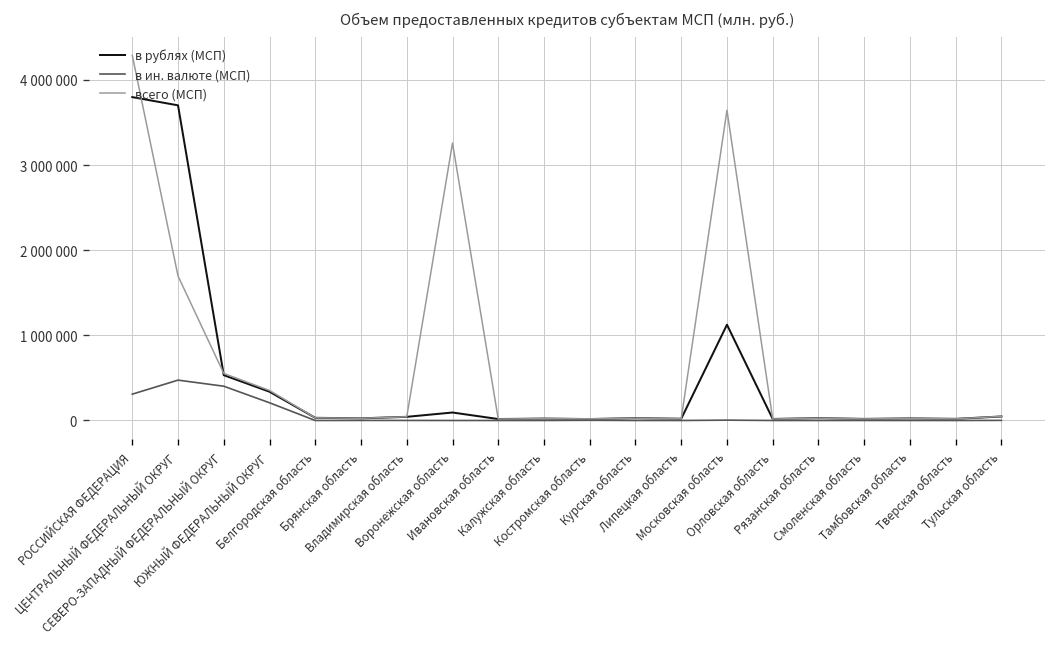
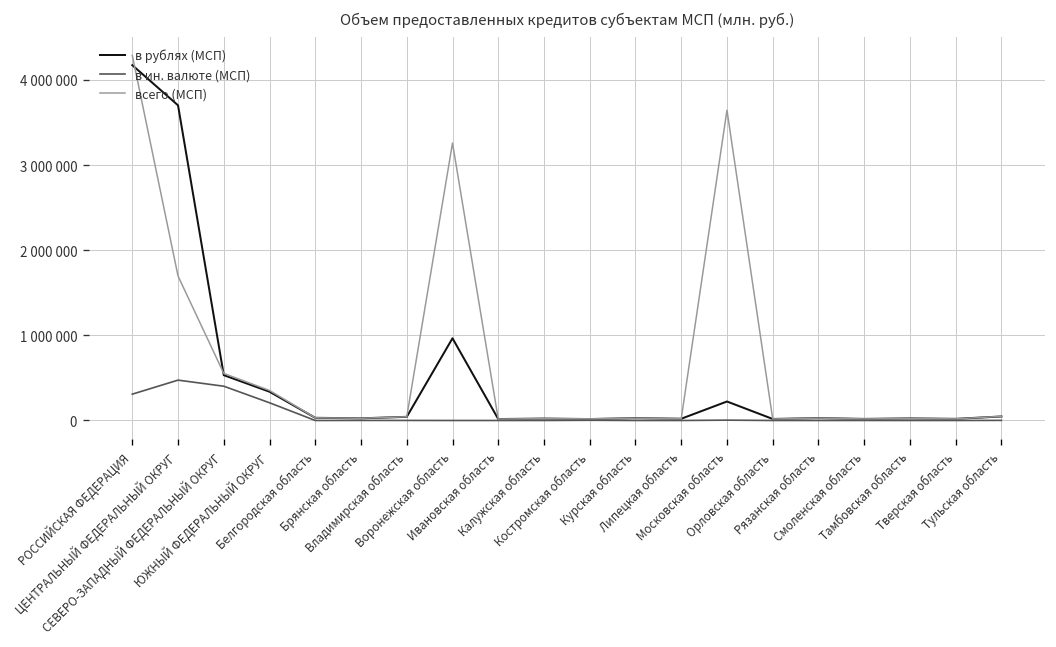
в рублях (МСП), РОССИЙСКАЯ ФЕДЕРАЦИЯ: 3800000 -> 4200000
в рублях (МСП), Воронежская область: 100000 -> 1000000
в рублях (МСП), Московская область: 1100000 -> 200000
